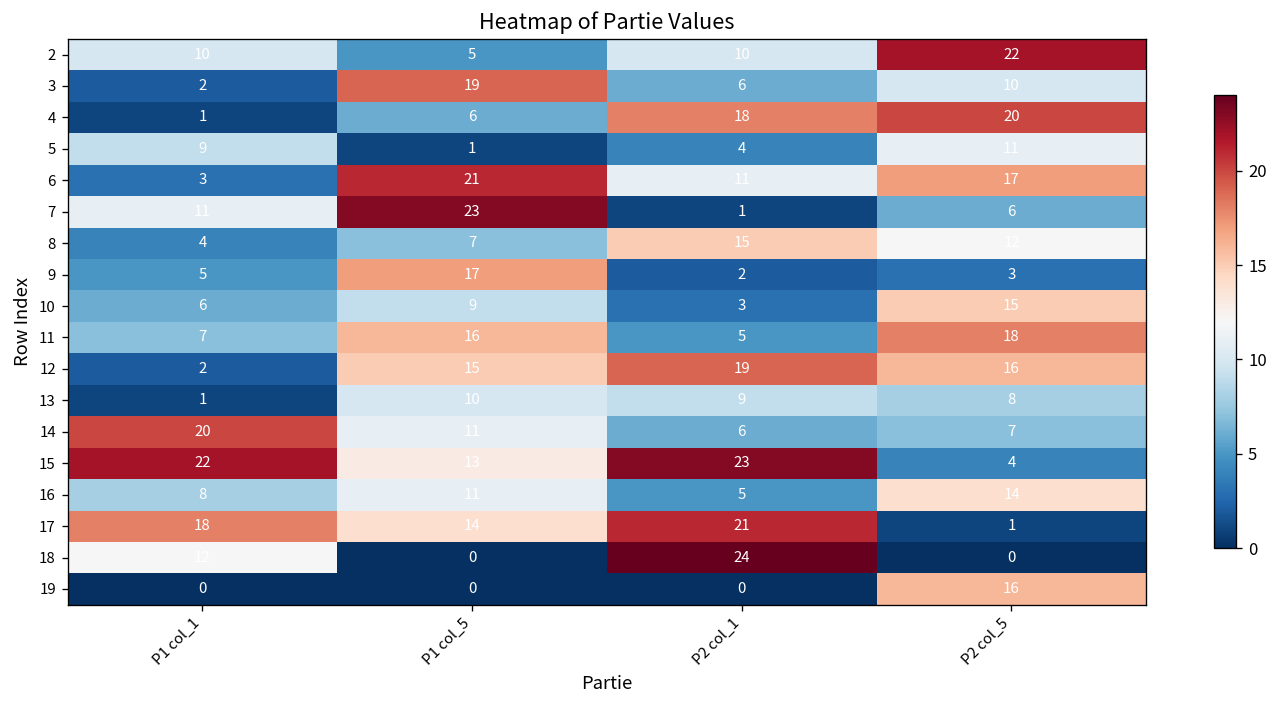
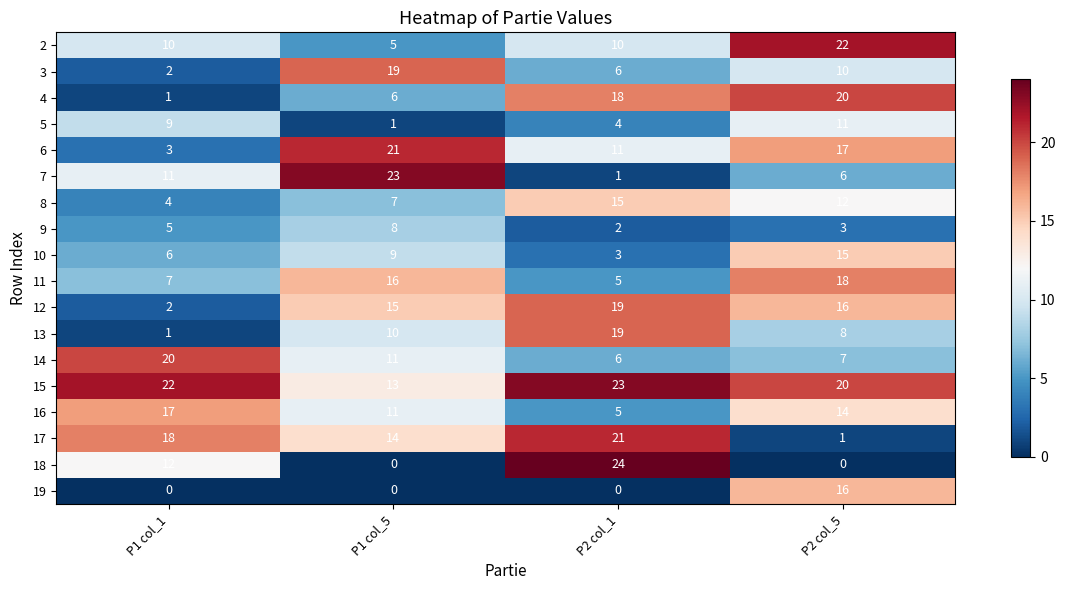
9, P1 col_5: 17 -> 8
13, P2 col_1: 9 -> 19
15, P2 col_5: 4 -> 20
16, P1 col_1: 8 -> 17
